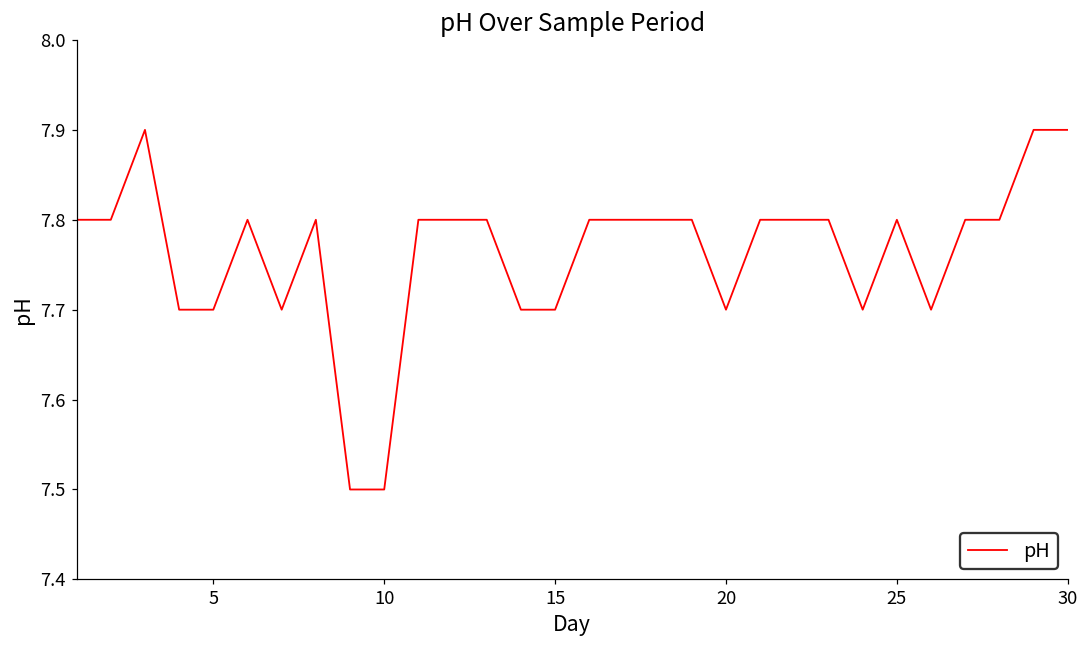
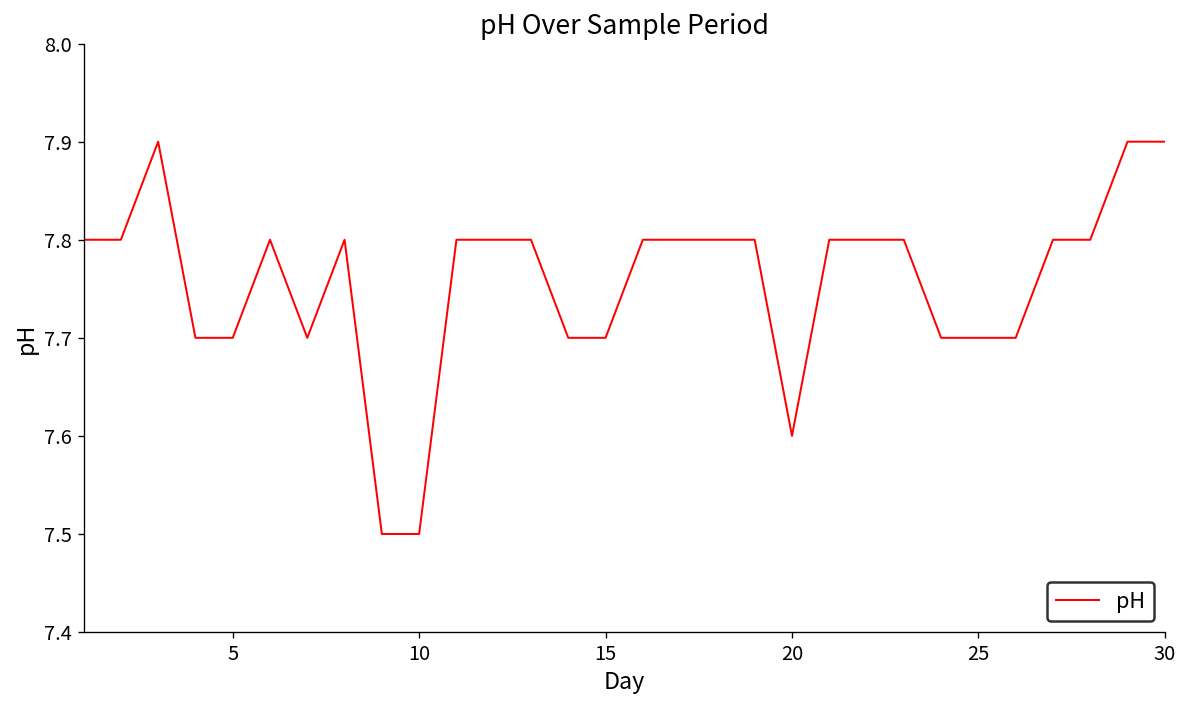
20: 7.7 -> 7.6
25: 7.8 -> 7.7
